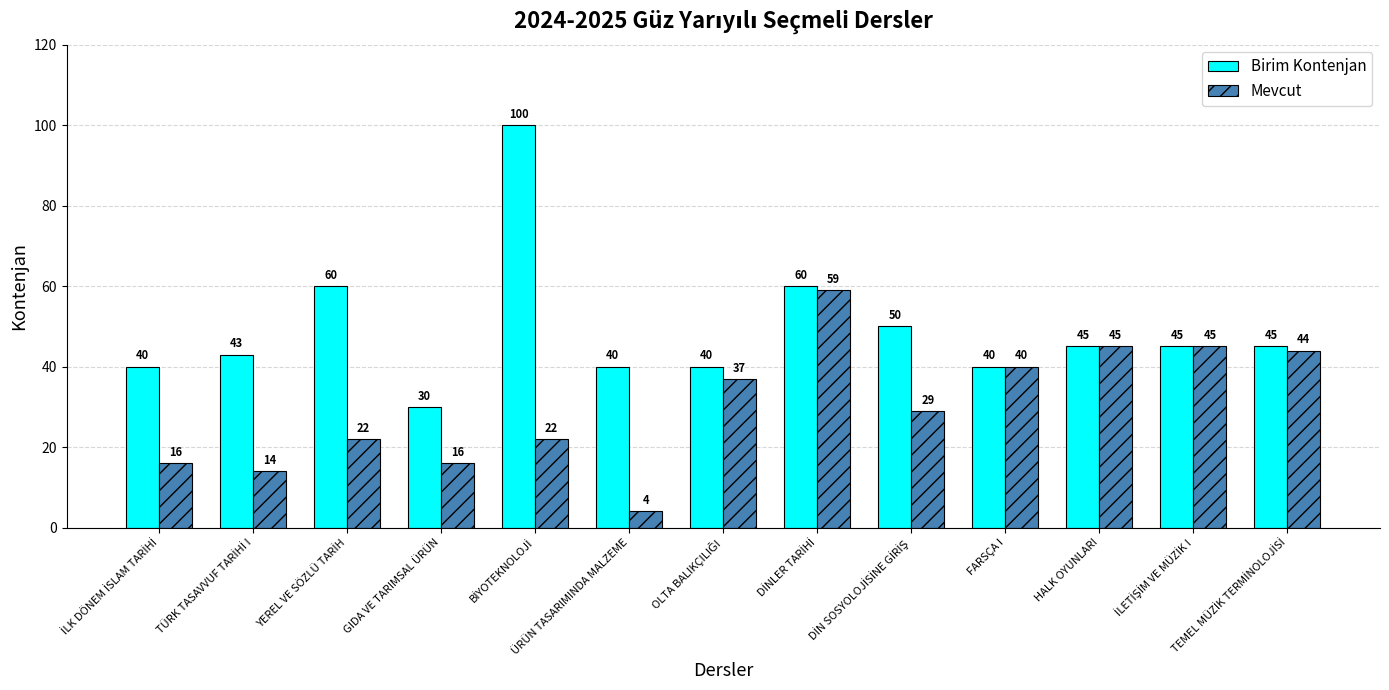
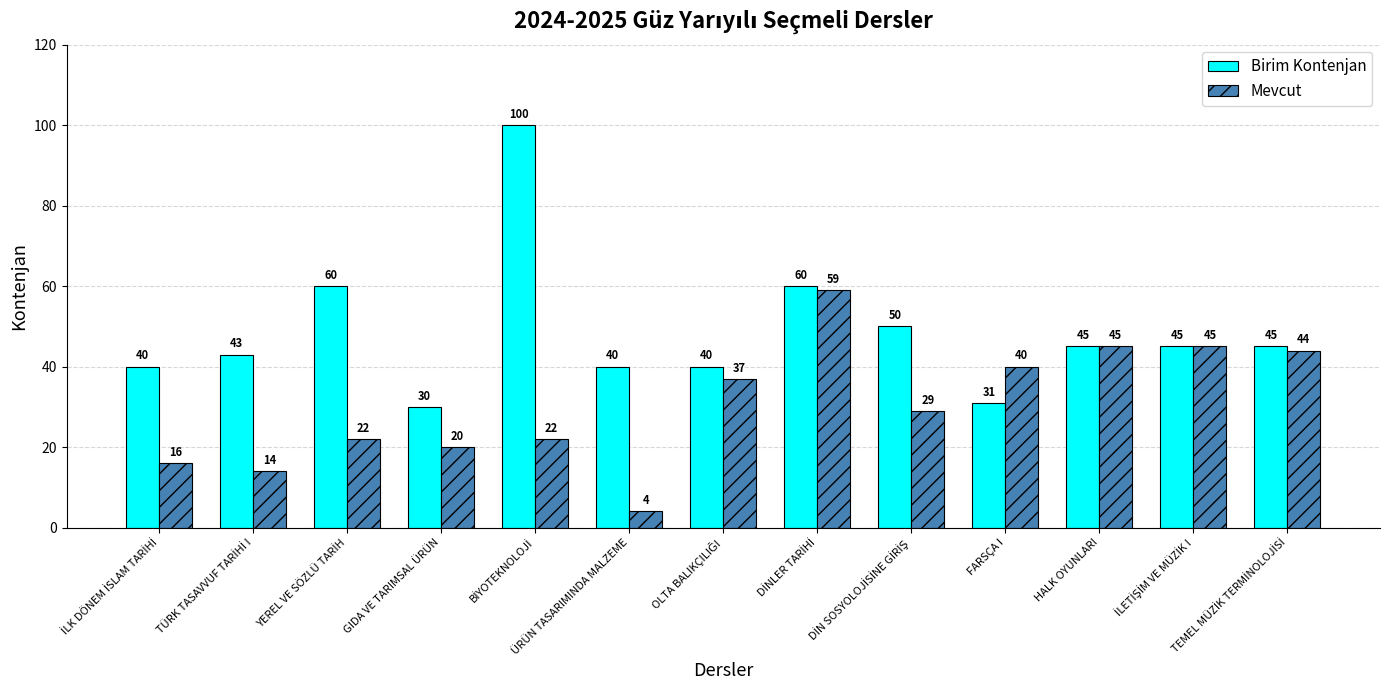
Mevcut, GIDA VE TARIMSAL ÜRÜN: 16 -> 20
Birim Kontenjan, FARSÇA I: 40 -> 31
